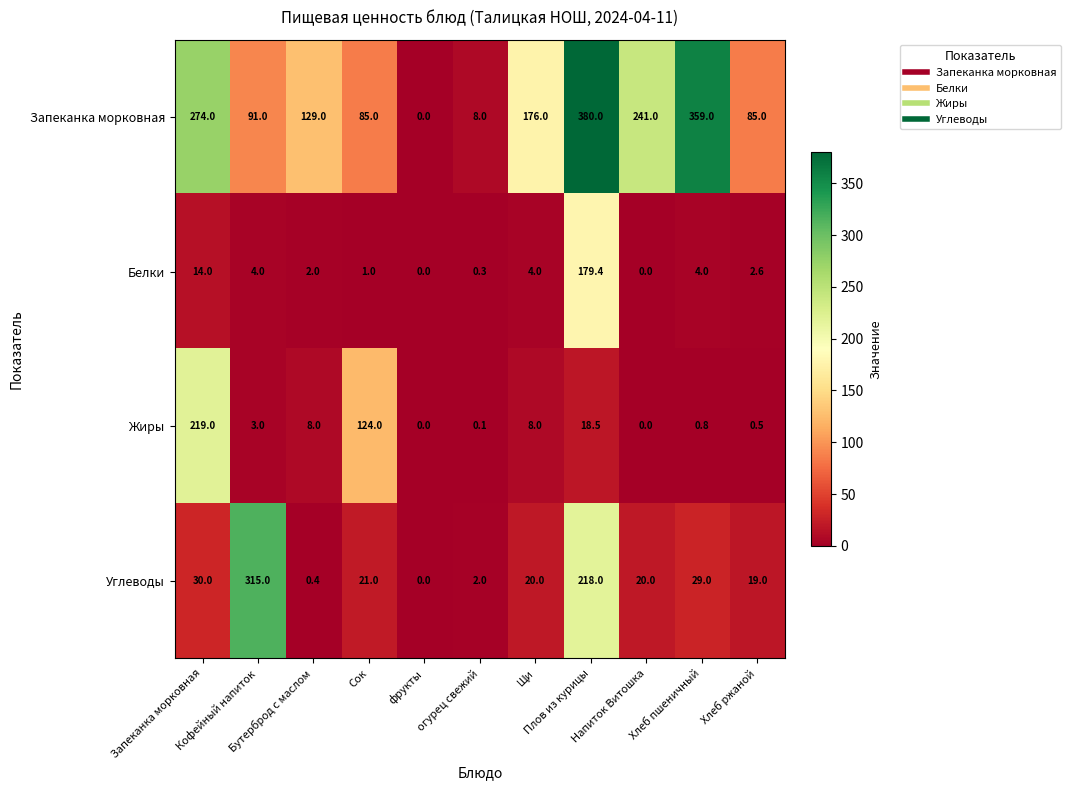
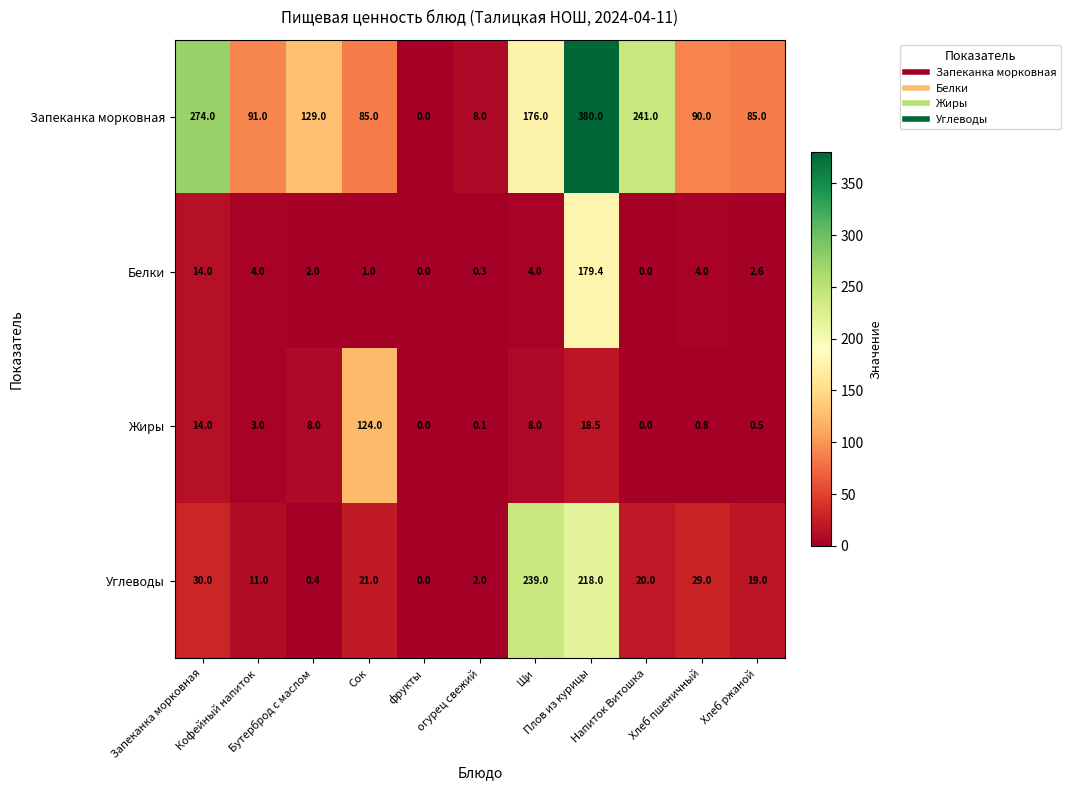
Запеканка морковная, Хлеб пшеничный: 359.0 -> 90.0
Жиры, Запеканка морковная: 219.0 -> 14.0
Углеводы, Кофейный напиток: 315.0 -> 11.0
Углеводы, Щи: 20.0 -> 239.0
